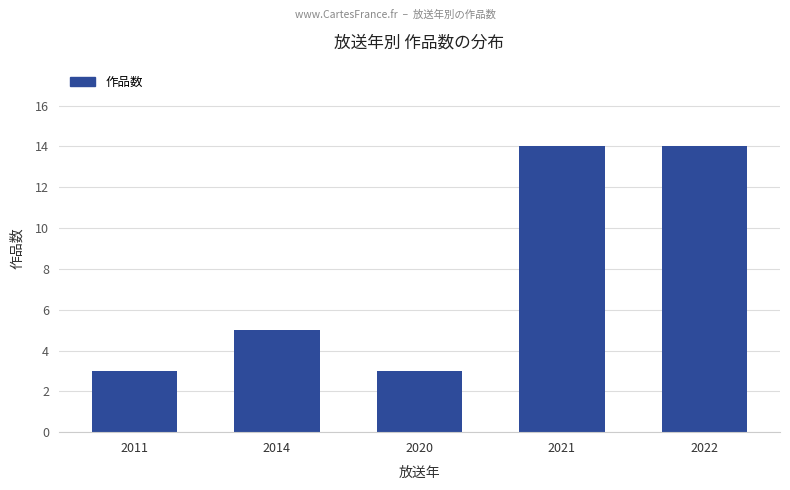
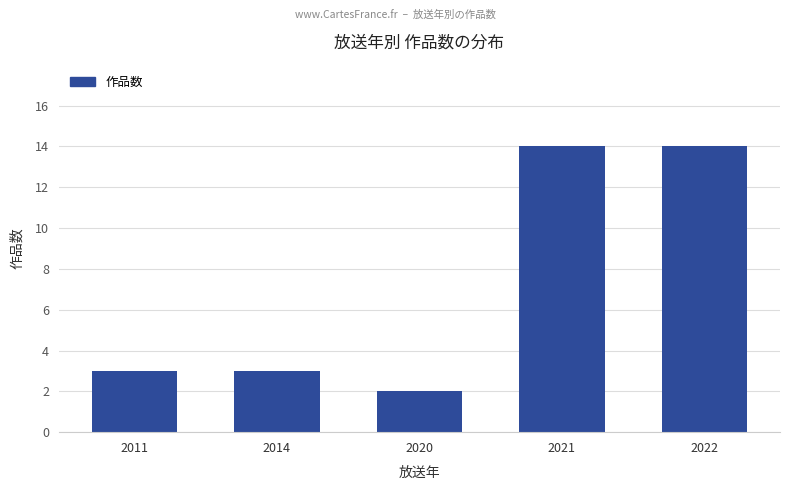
2014: 5 -> 3
2020: 3 -> 2
